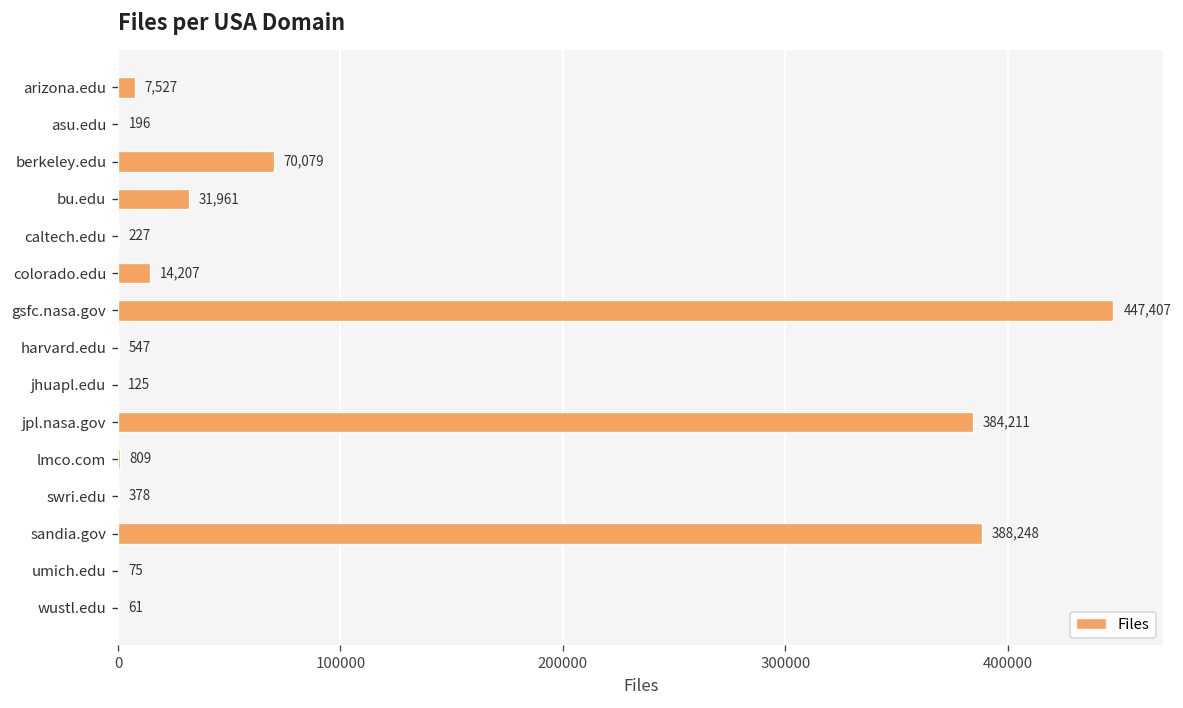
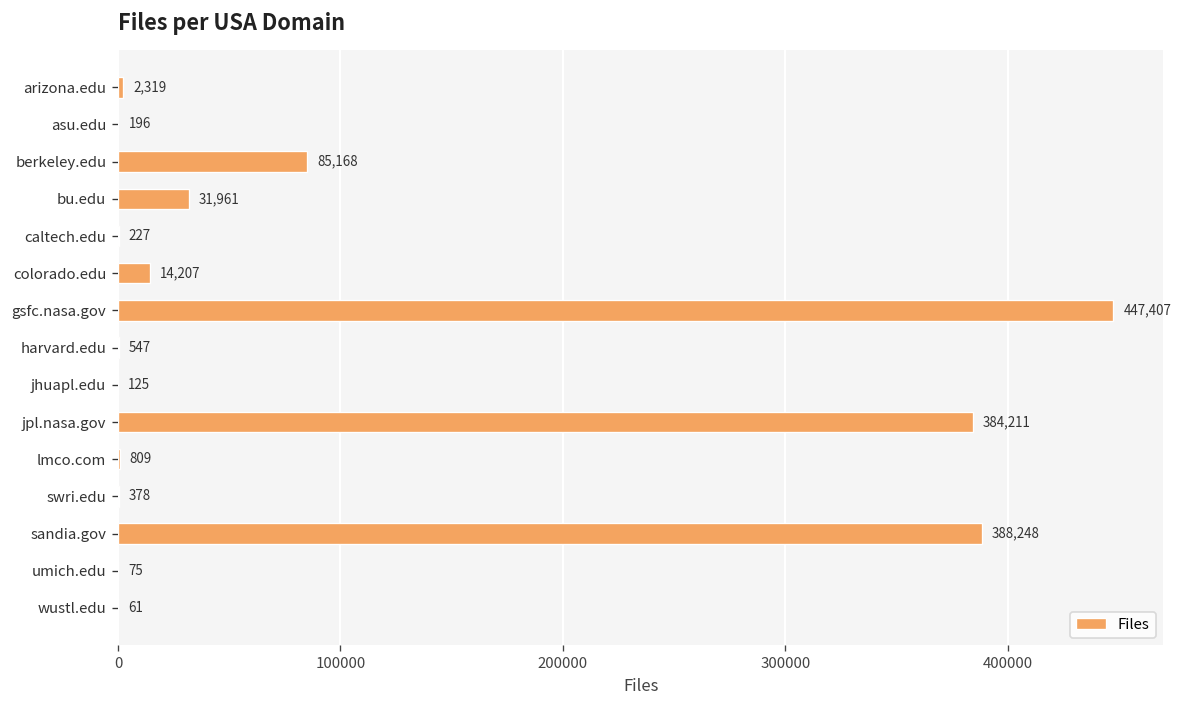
arizona.edu: 7,527 -> 2,319
berkeley.edu: 70,079 -> 85,168
